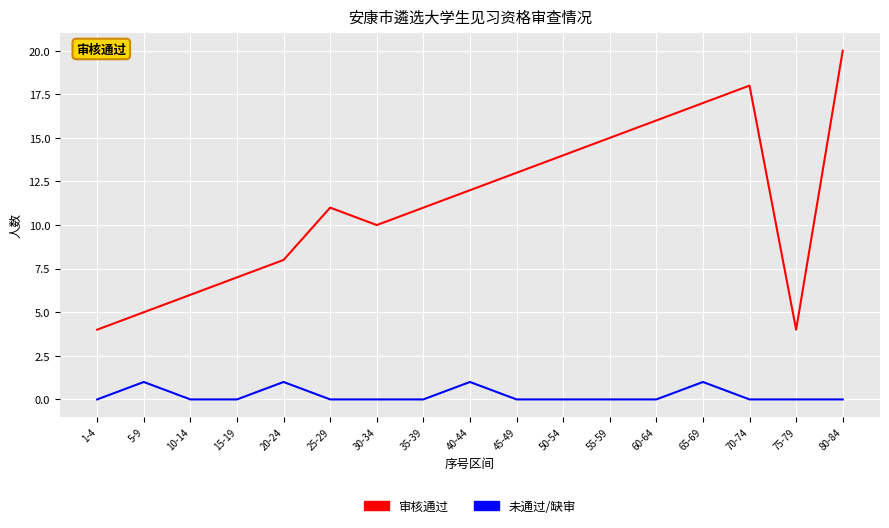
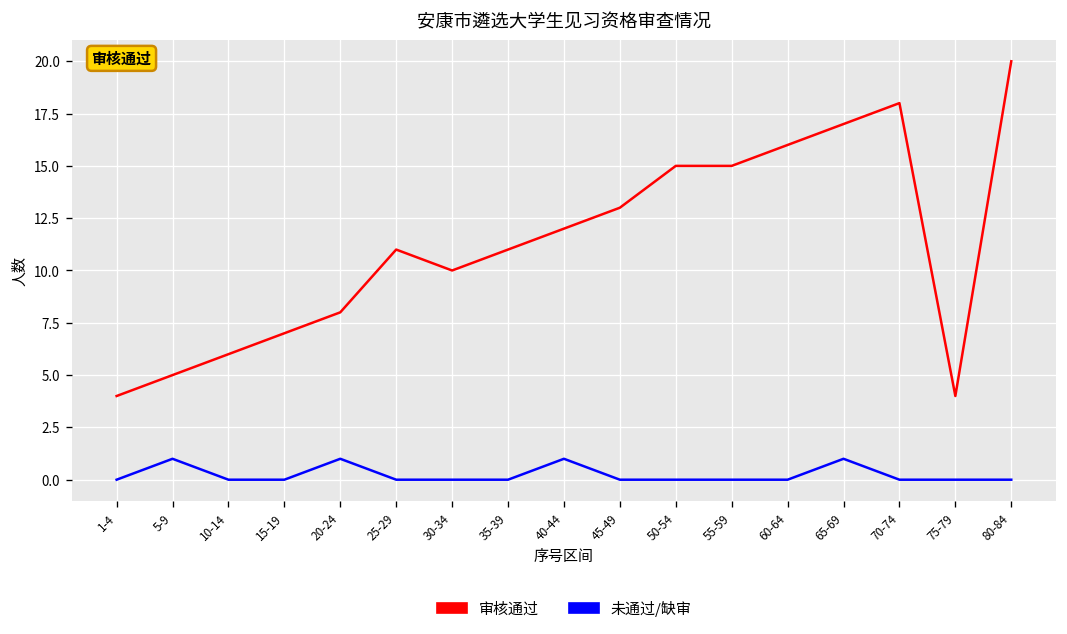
审核通过, 50-54: 14 -> 15
